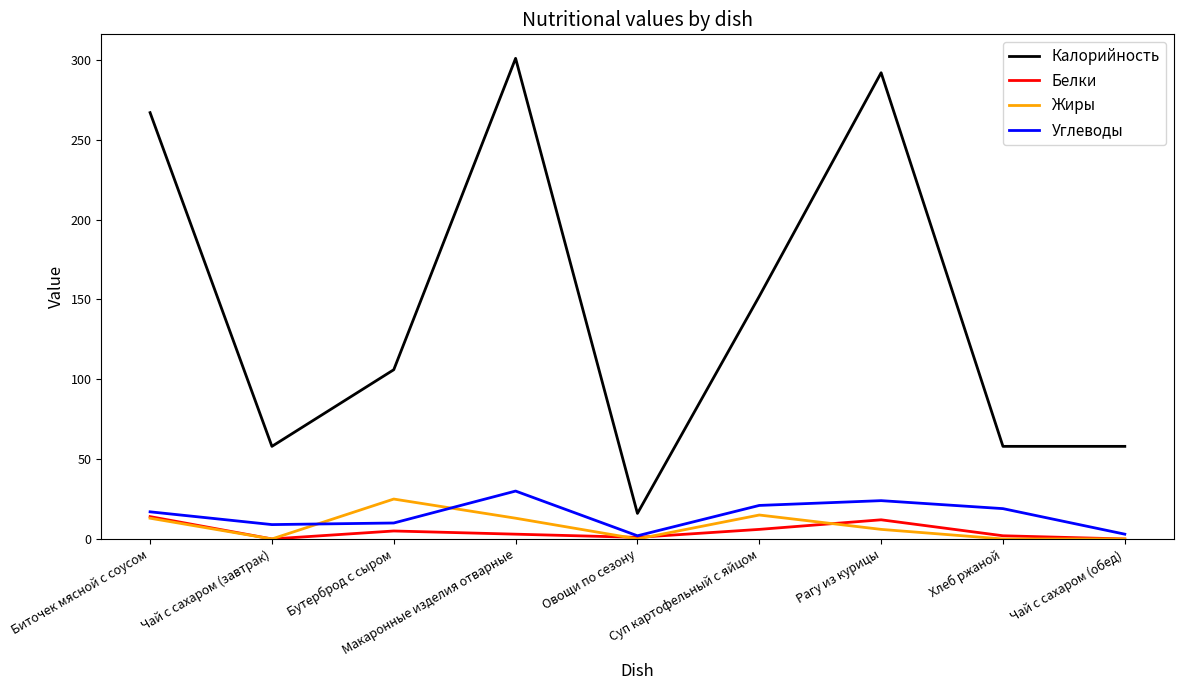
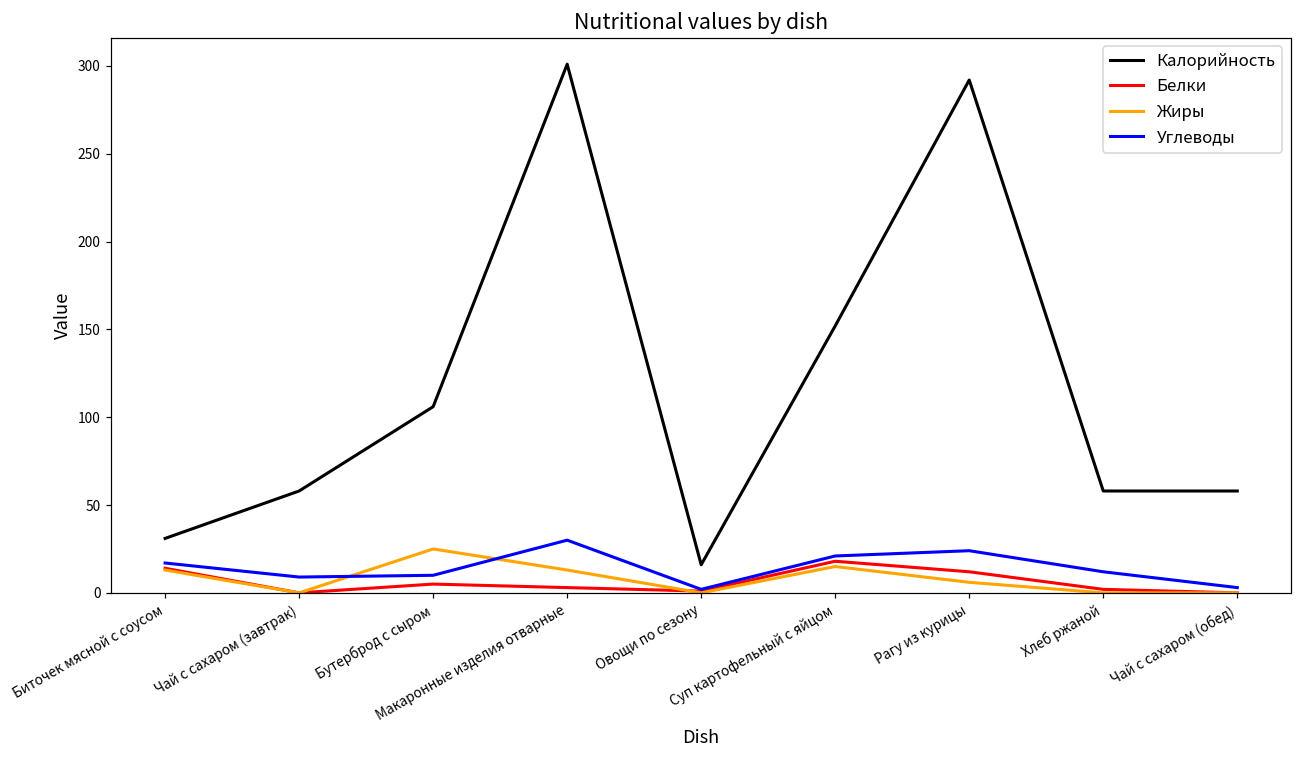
Калорийность, Биточек мясной с соусом: 267 -> 31
Белки, Суп картофельный с яйцом: 6 -> 18
Углеводы, Хлеб ржаной: 19 -> 12
